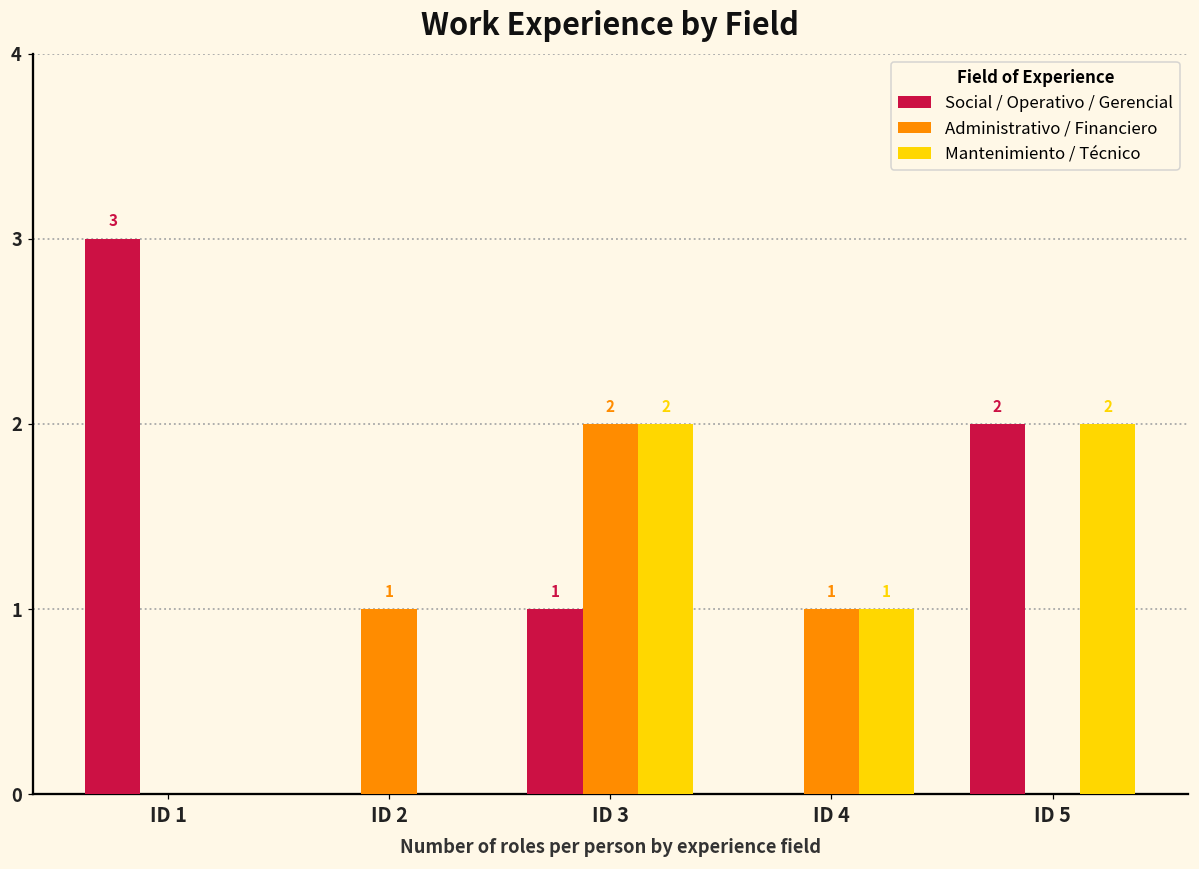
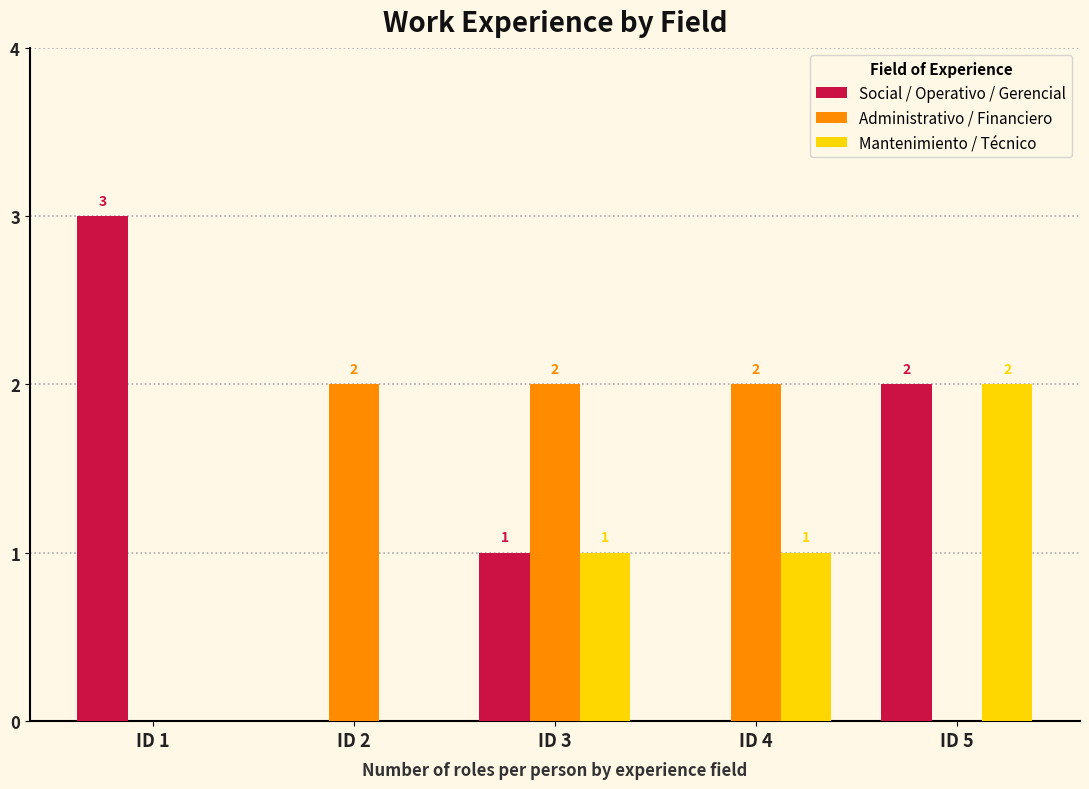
Administrativo / Financiero, ID 2: 1 -> 2
Mantenimiento / Técnico, ID 3: 2 -> 1
Administrativo / Financiero, ID 4: 1 -> 2
